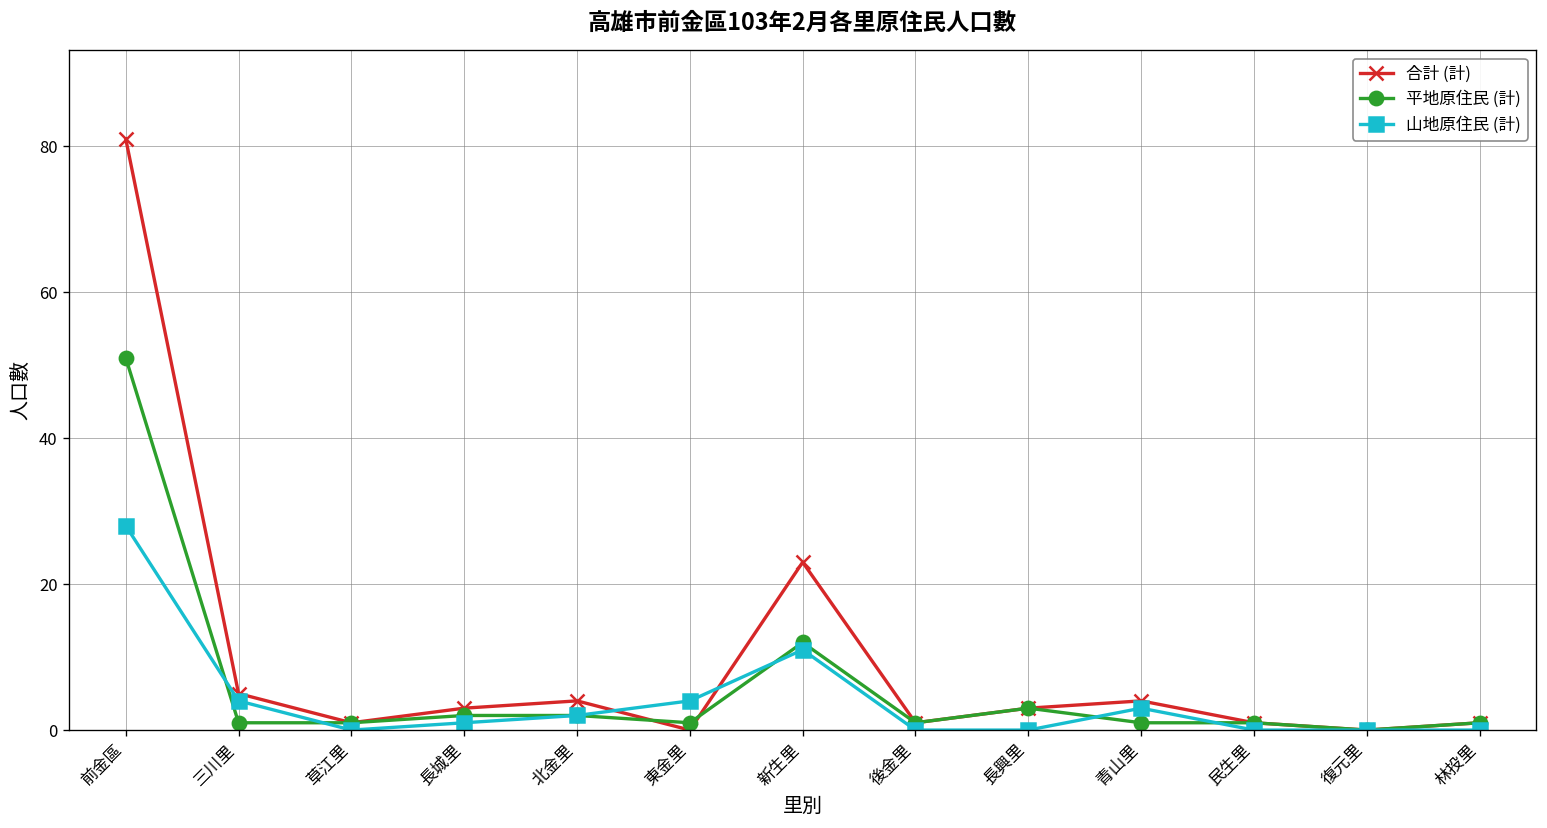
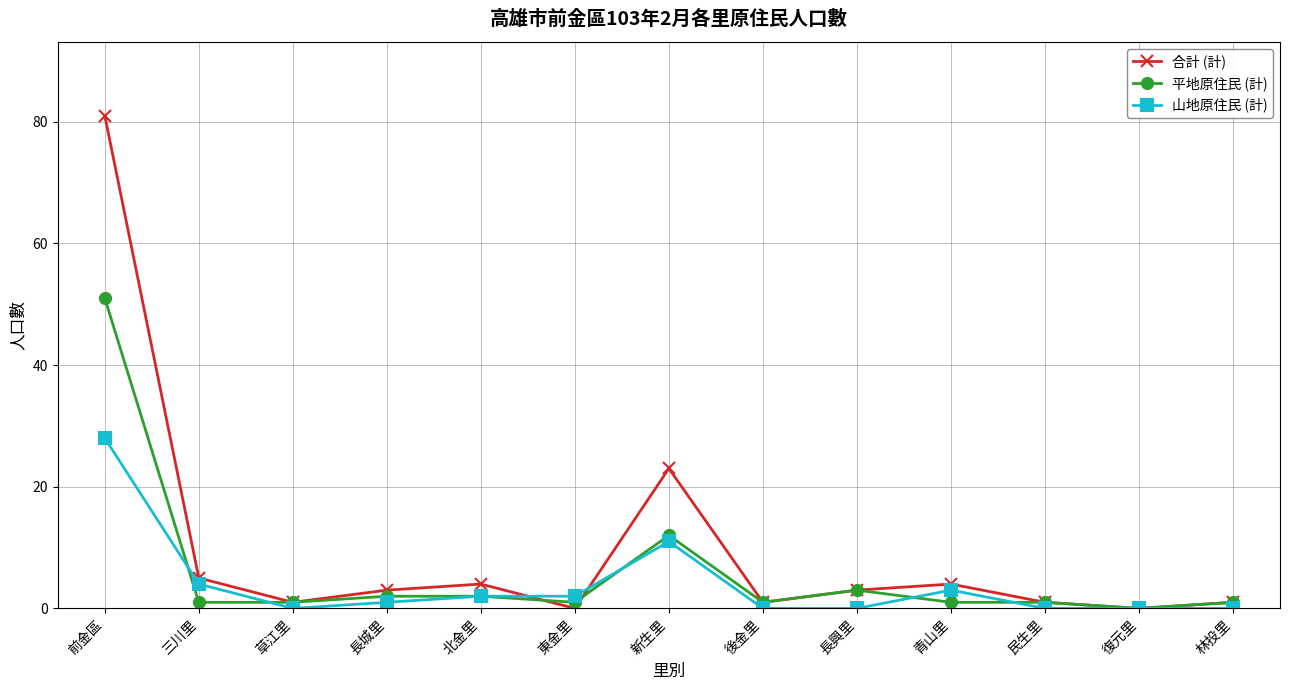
山地原住民 (計), 東金里: 4 -> 2
